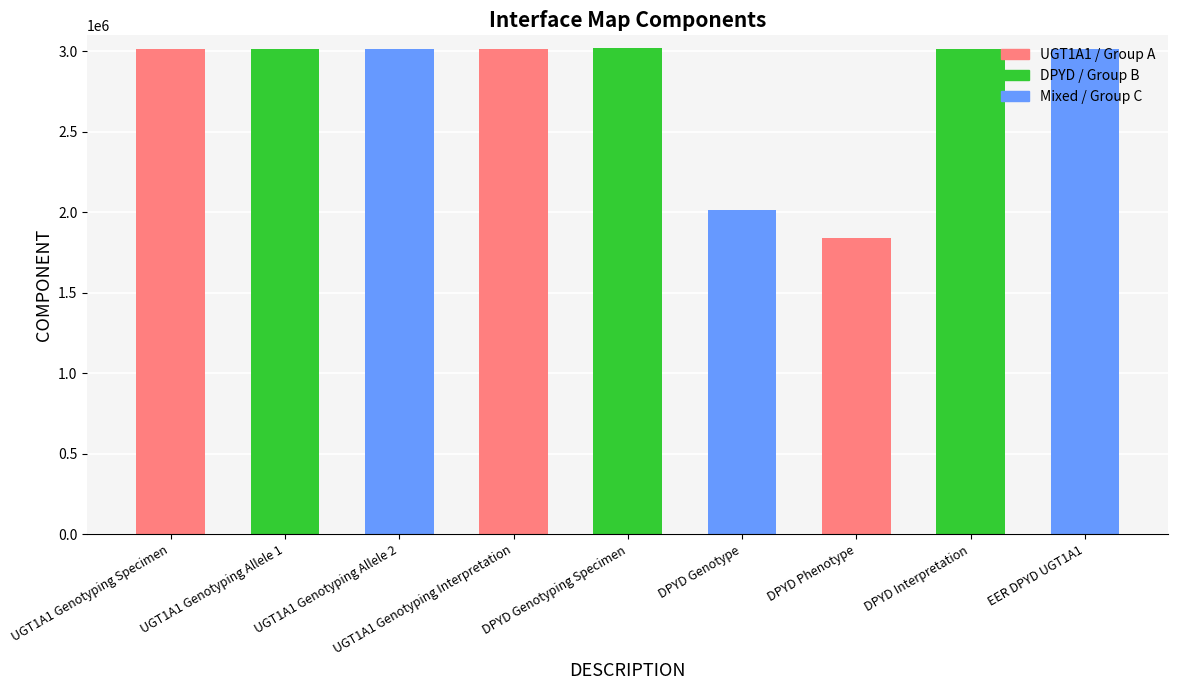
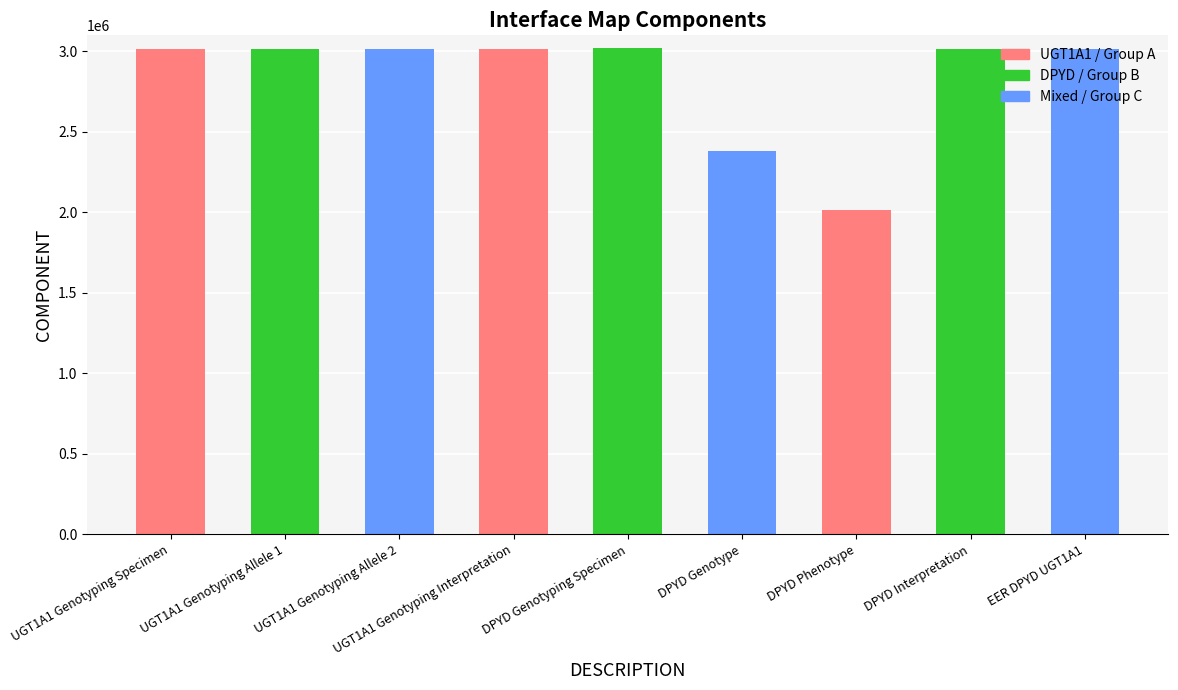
DPYD Genotype: 2010000 -> 2380000
DPYD Phenotype: 1840000 -> 2010000
